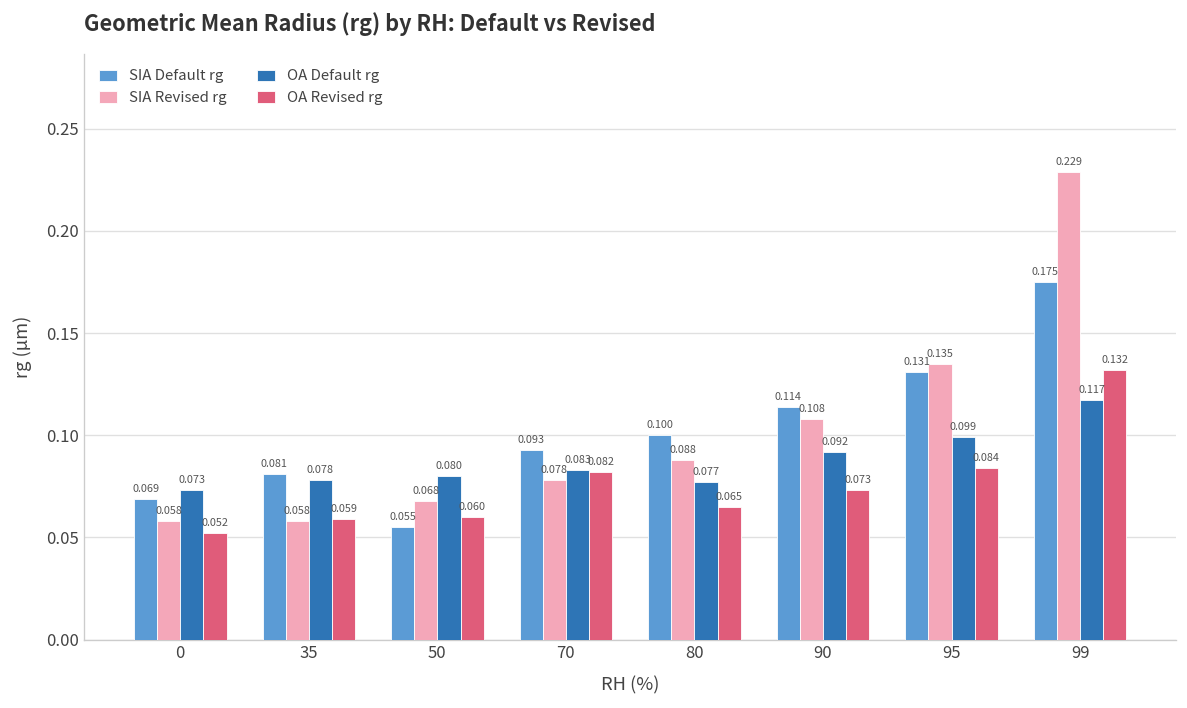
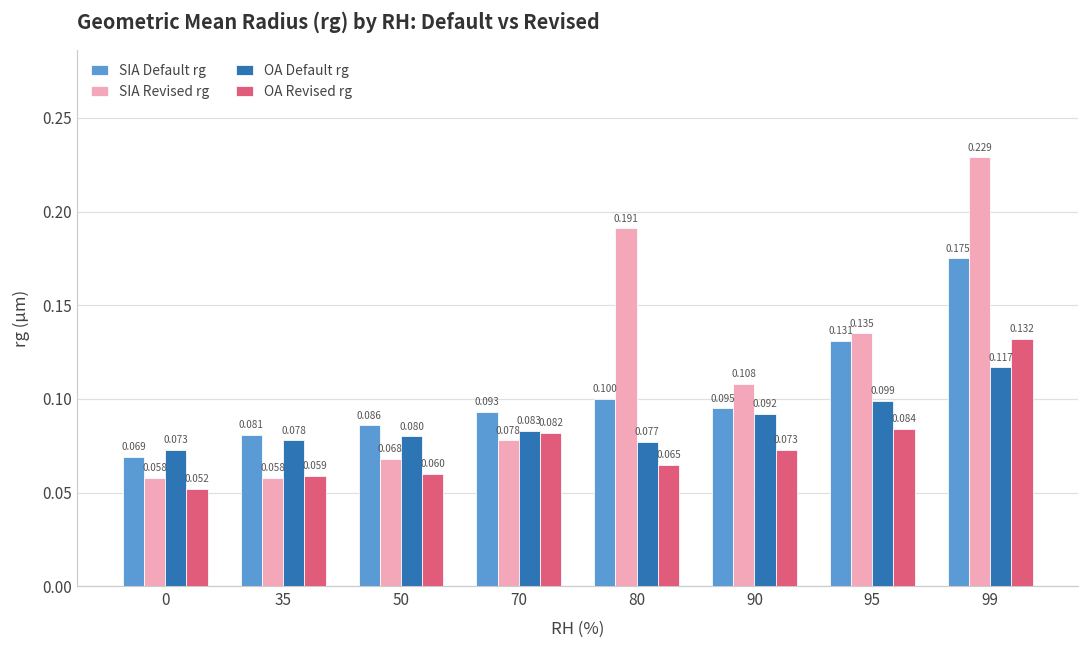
SIA Default rg, 50: 0.055 -> 0.086
SIA Revised rg, 80: 0.088 -> 0.191
SIA Default rg, 90: 0.114 -> 0.095
